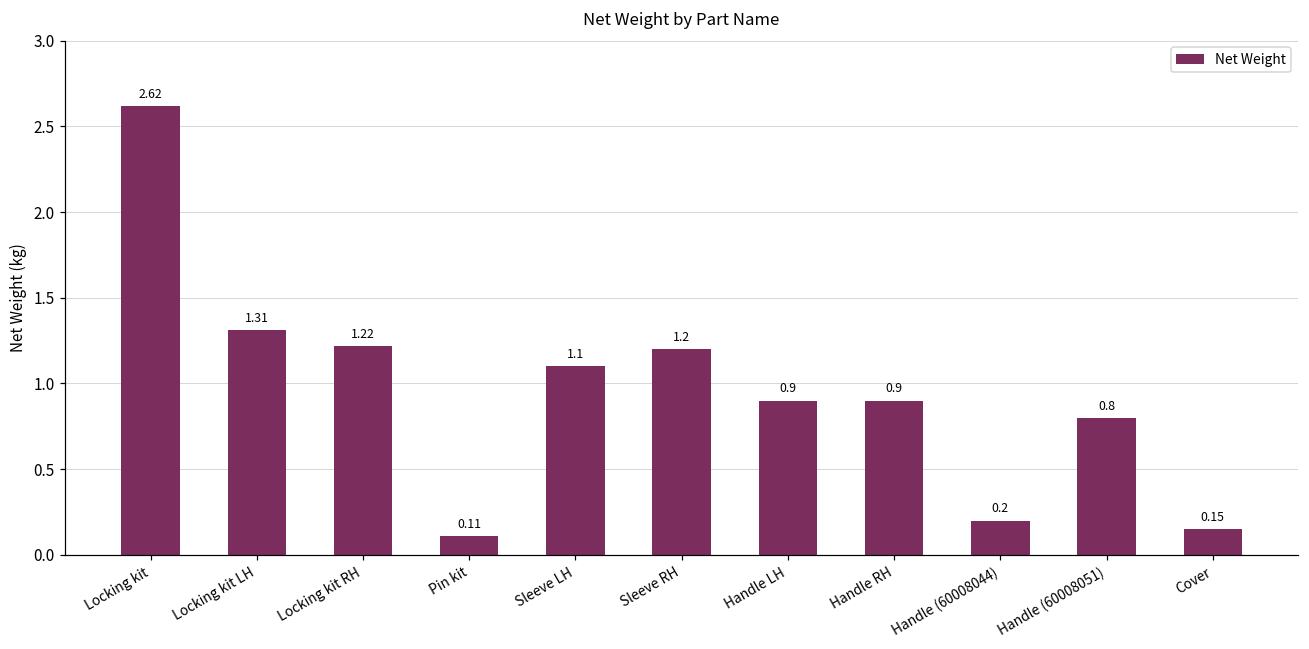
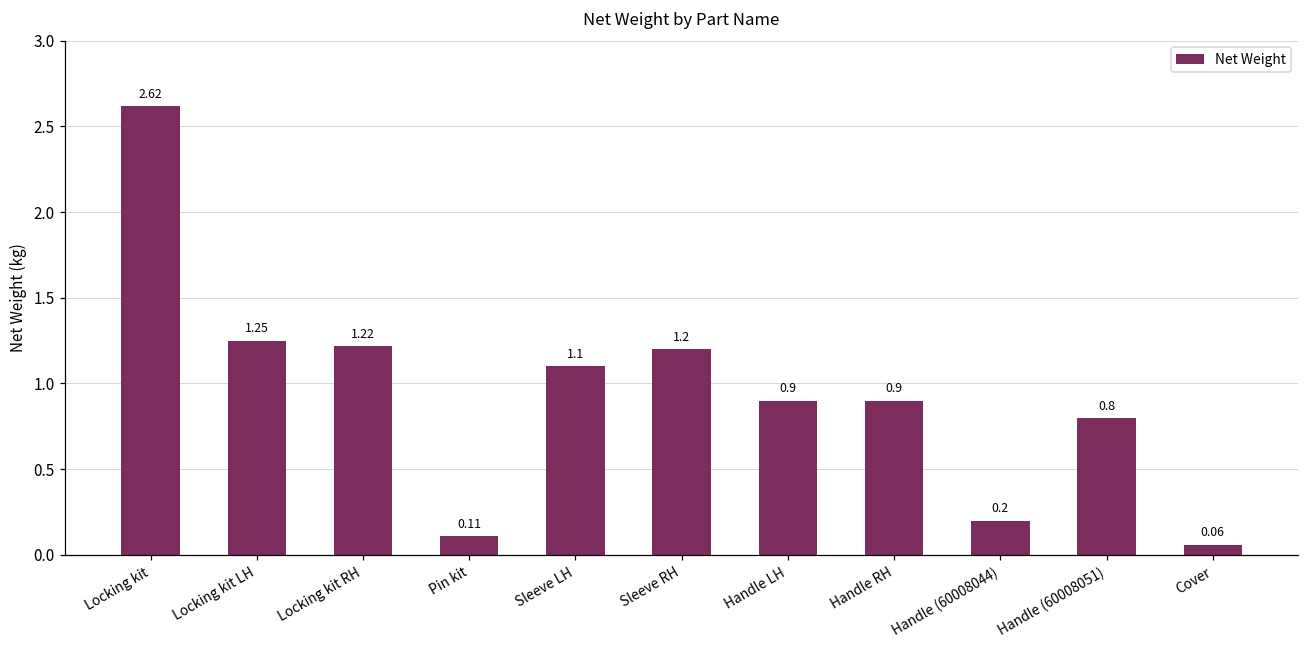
Locking kit LH: 1.31 -> 1.25
Cover: 0.15 -> 0.06
